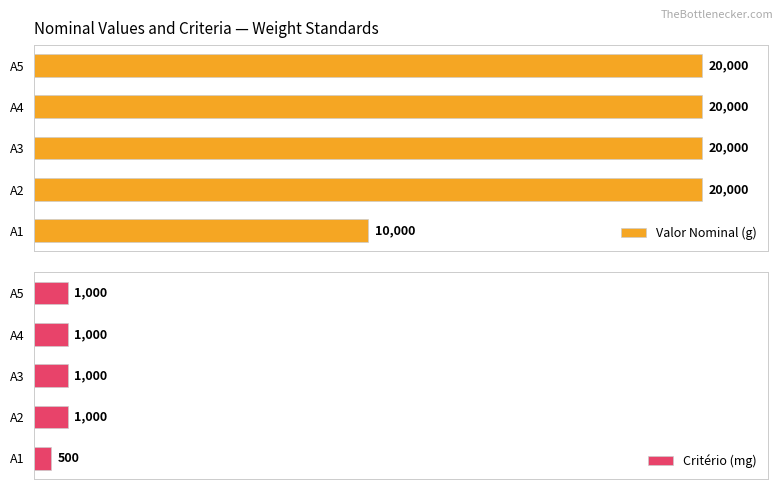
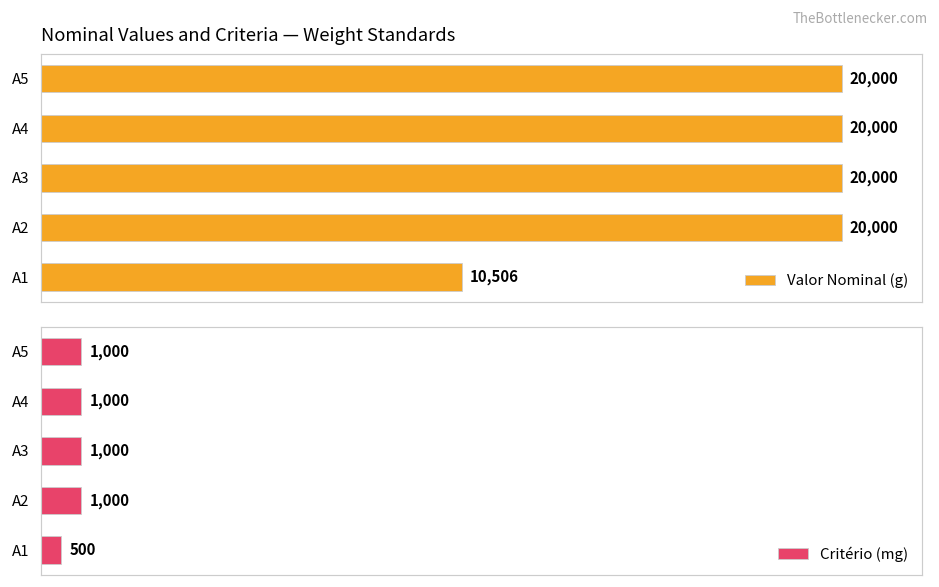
Nominal Values and Criteria — Weight Standards, A1: 10,000 -> 10,506
